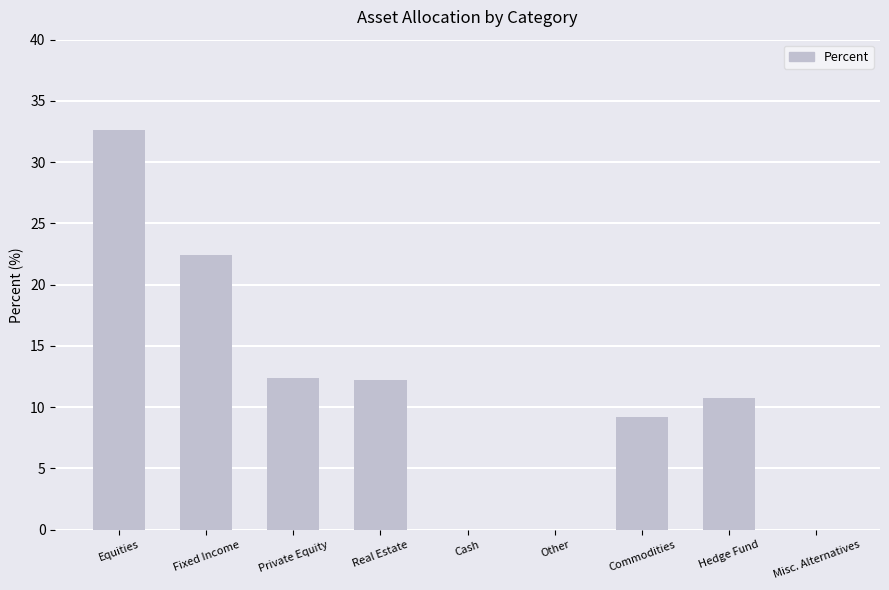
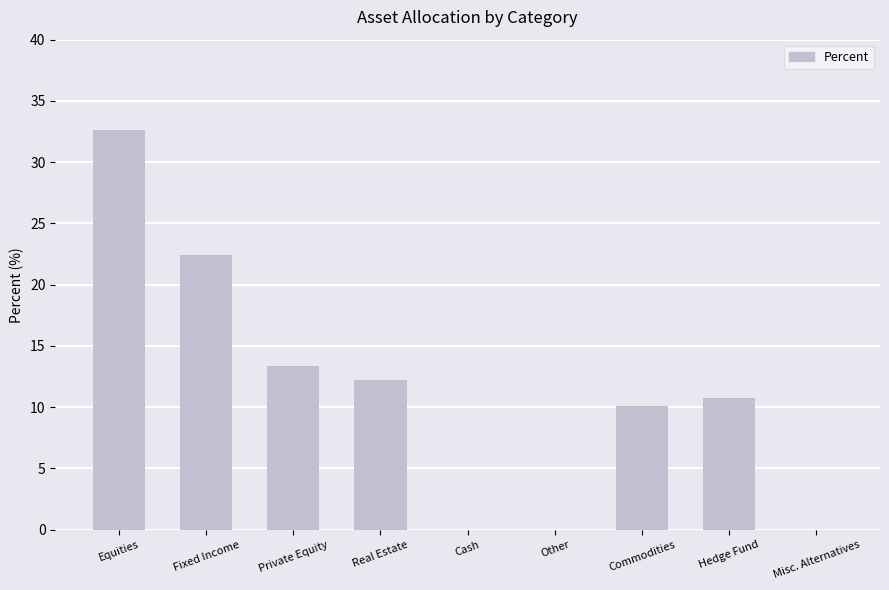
Private Equity: 12.4 -> 13.4
Commodities: 9.2 -> 10.1
